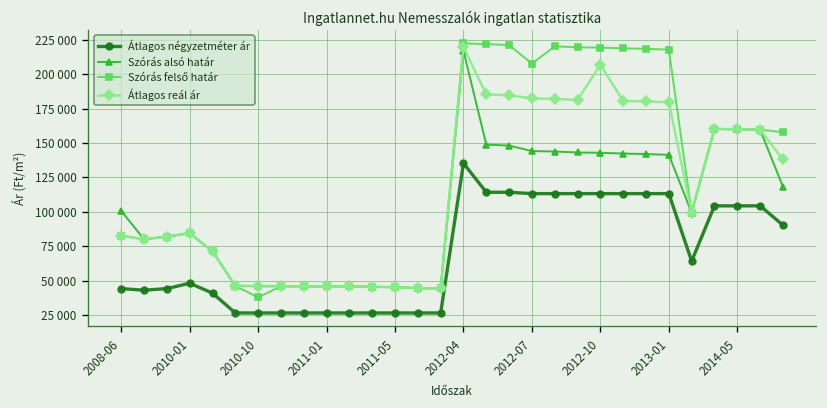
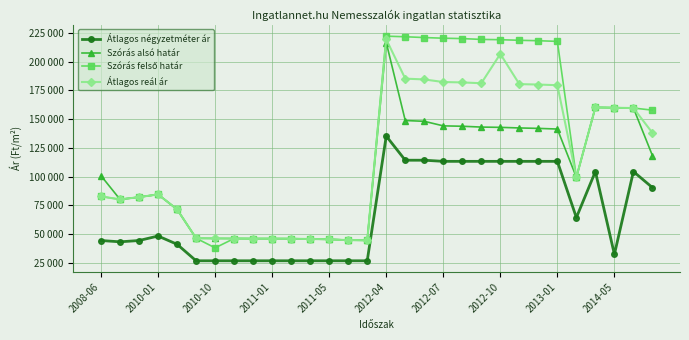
Szórás felső határ, 2012-07: 208000 -> 221000
Átlagos négyzetméter ár, 2014-05: 104000 -> 32000
